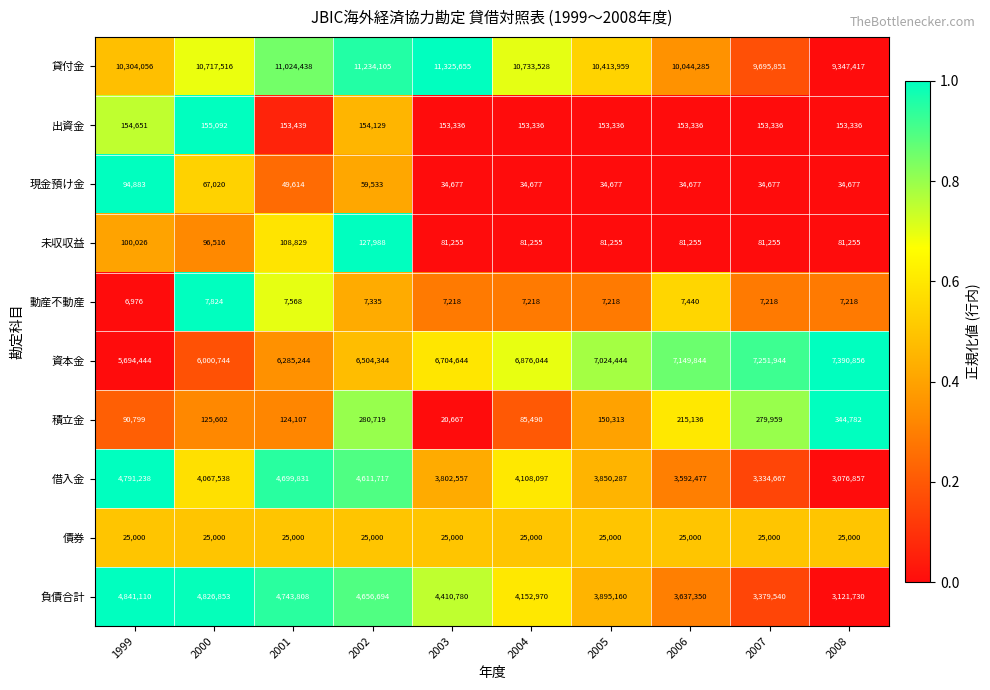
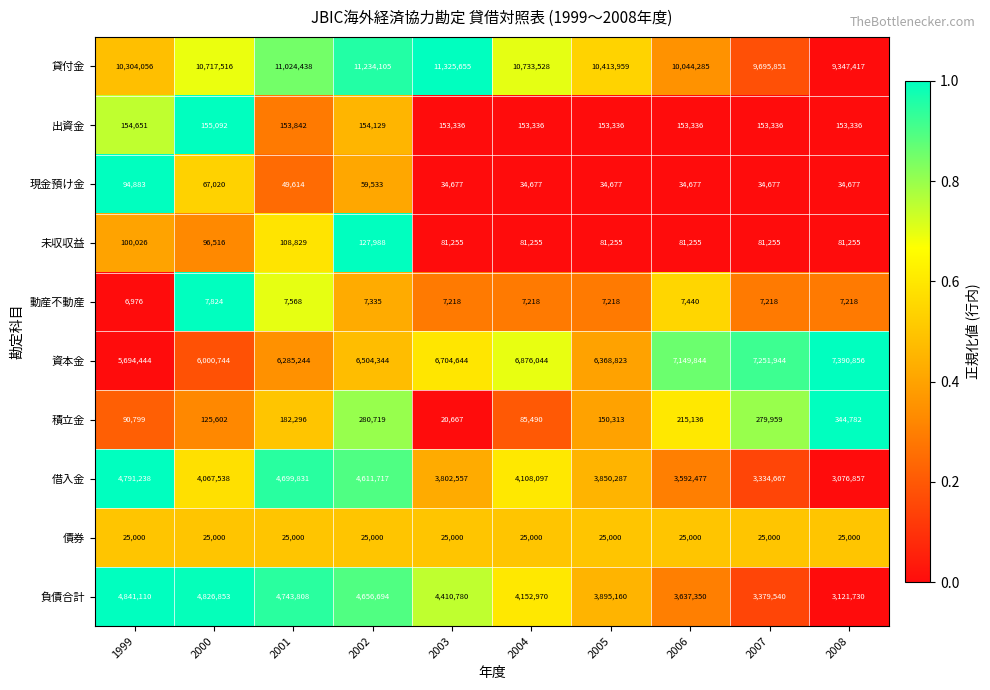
出資金, 2001: 153,439 -> 153,842
資本金, 2005: 7,024,444 -> 6,368,823
積立金, 2001: 124,107 -> 182,296
